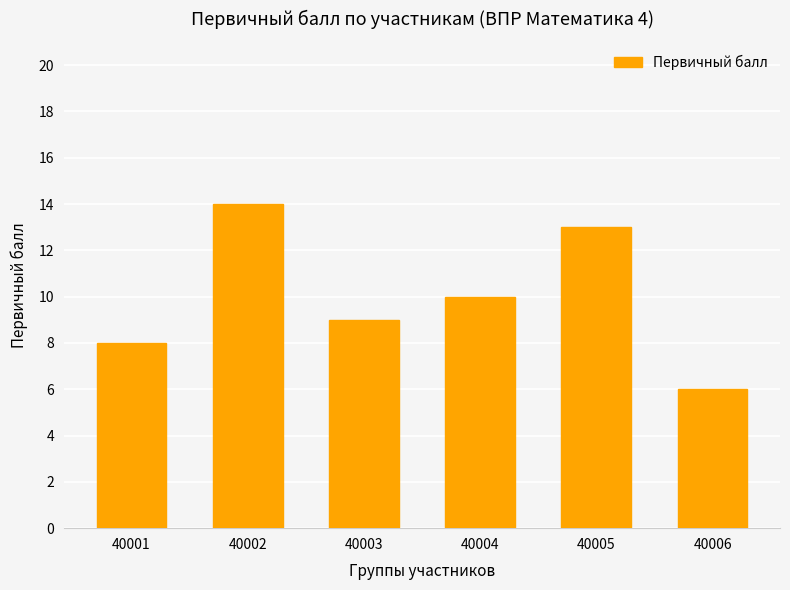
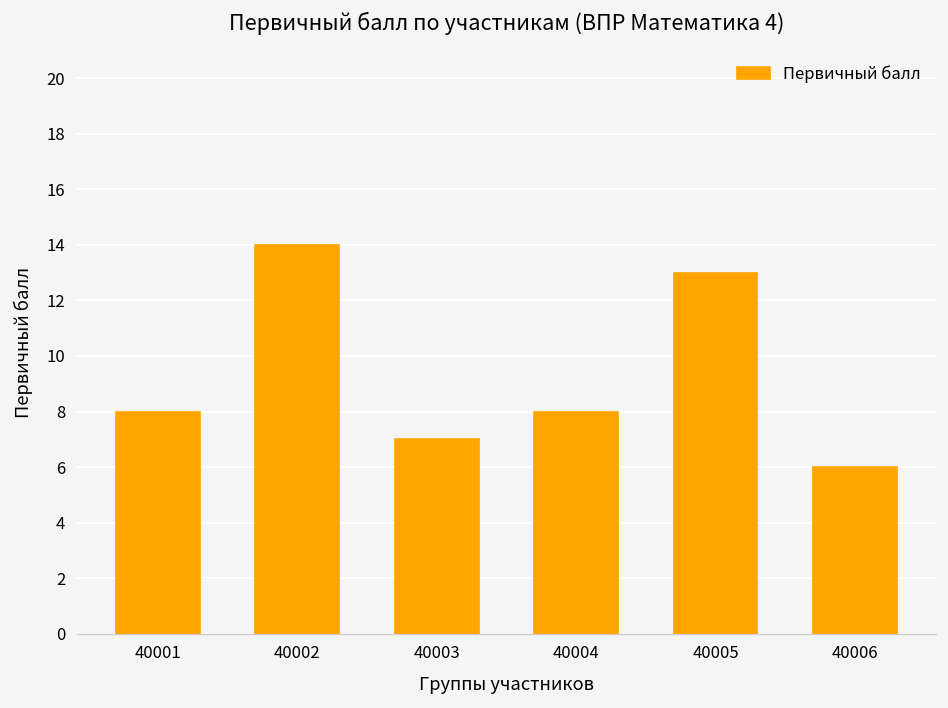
40003: 9 -> 7
40004: 10 -> 8
